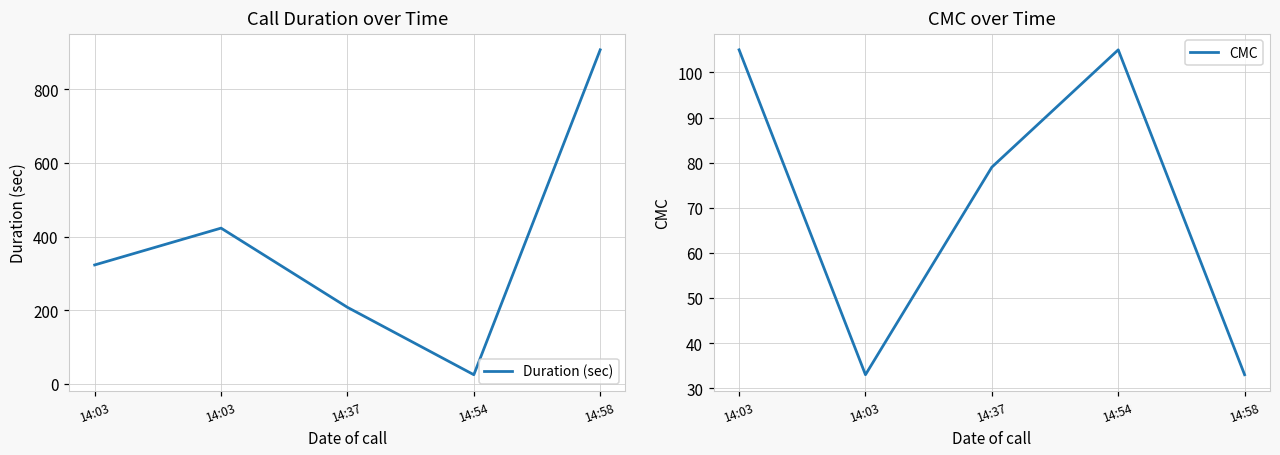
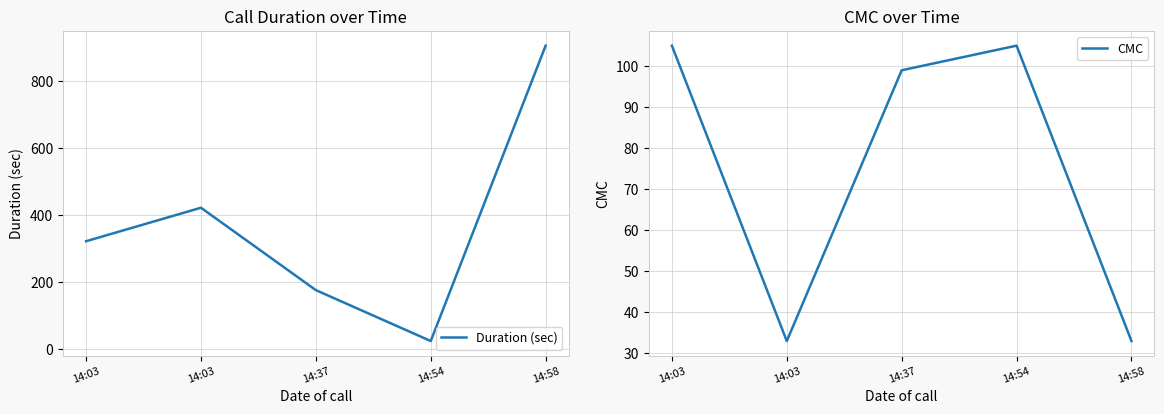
Call Duration over Time, 14:37: 210 -> 180
CMC over Time, 14:37: 79 -> 99
